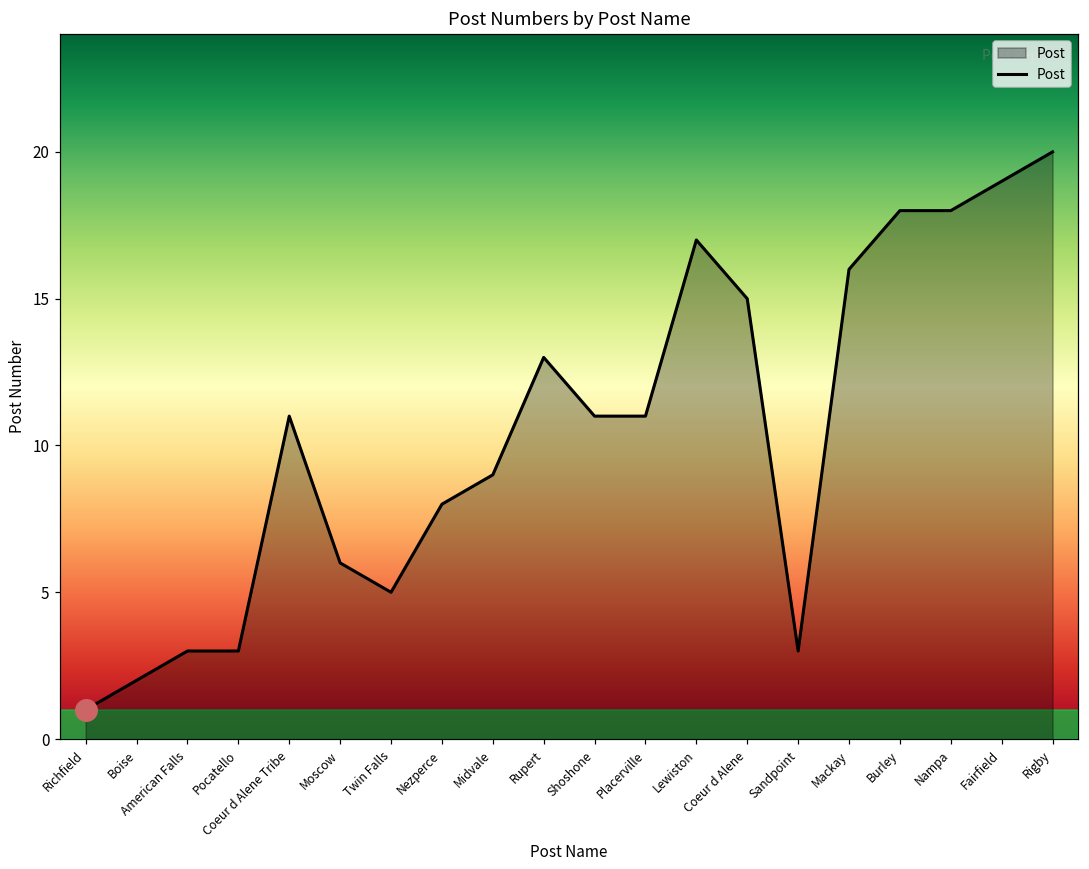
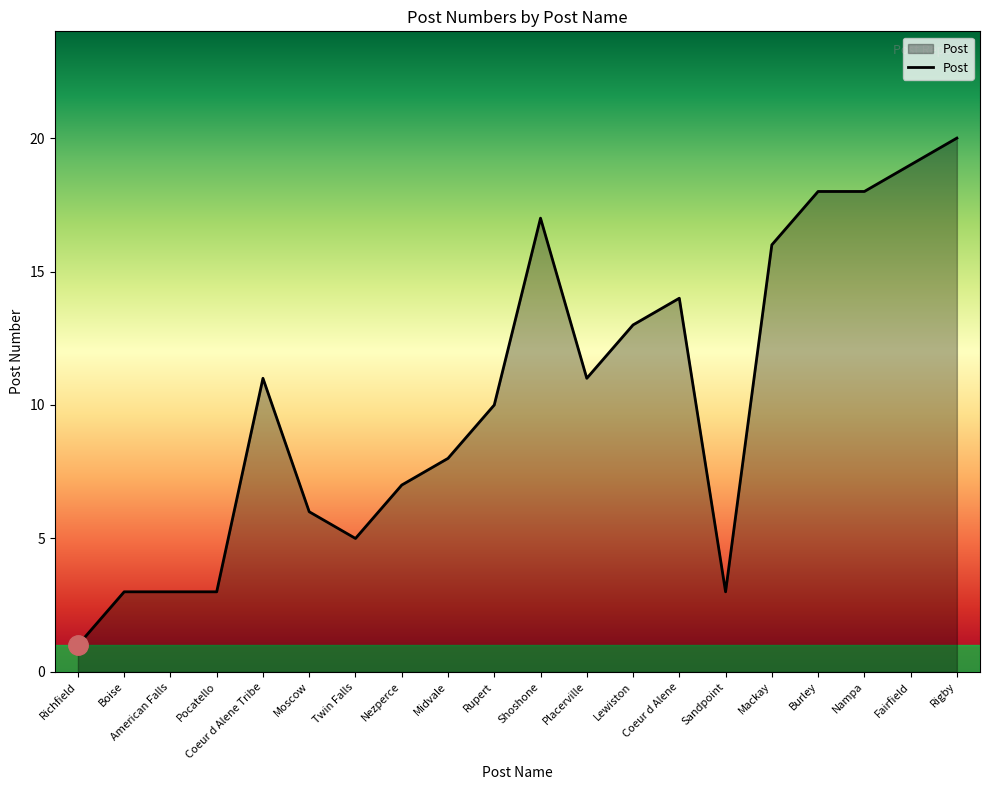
Post, Boise: 2 -> 3
Post, Nezperce: 8 -> 7
Post, Midvale: 9 -> 8
Post, Rupert: 13 -> 10
Post, Shoshone: 11 -> 17
Post, Lewiston: 17 -> 13
Post, Coeur d Alene: 15 -> 14
